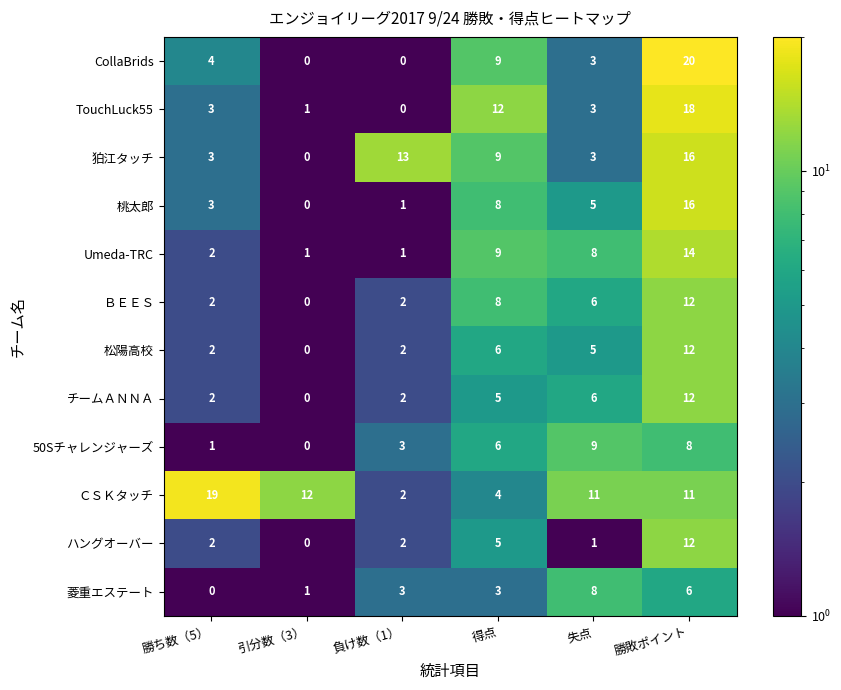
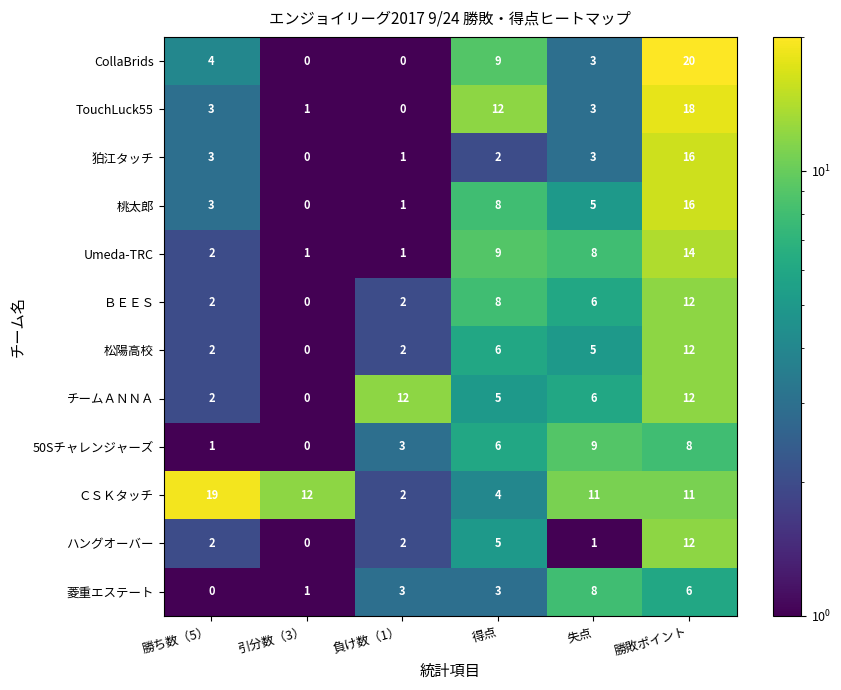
狛江タッチ, 負け数（1）: 13 -> 1
狛江タッチ, 得点: 9 -> 2
チームＡＮＮＡ, 負け数（1）: 2 -> 12
